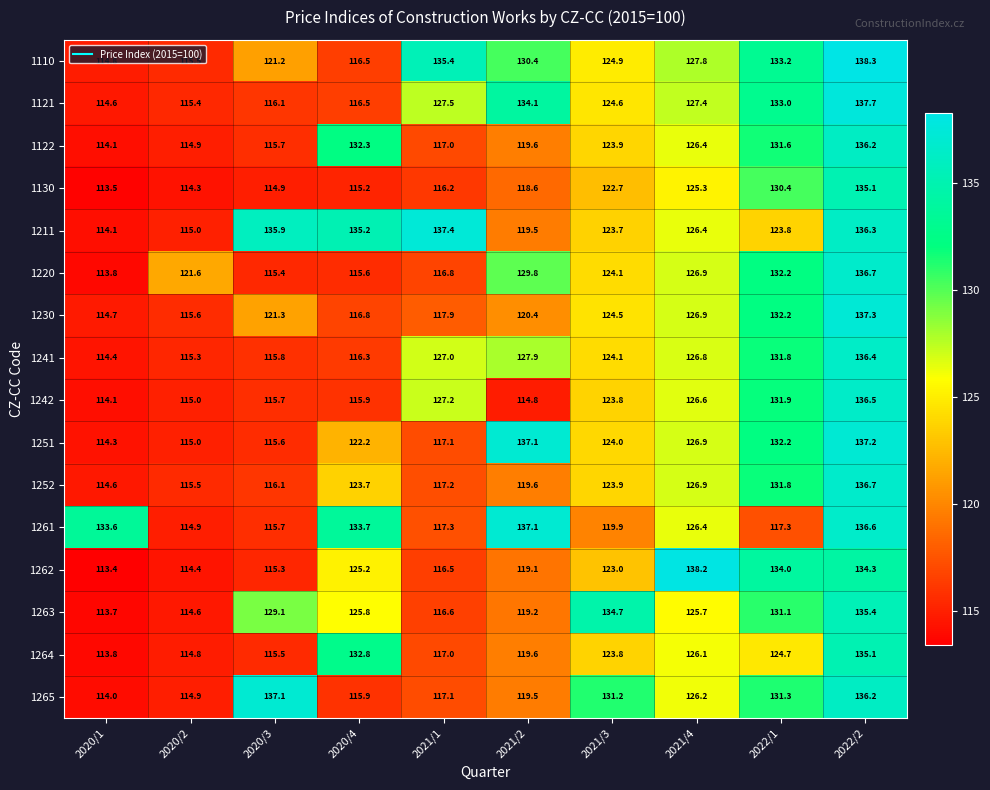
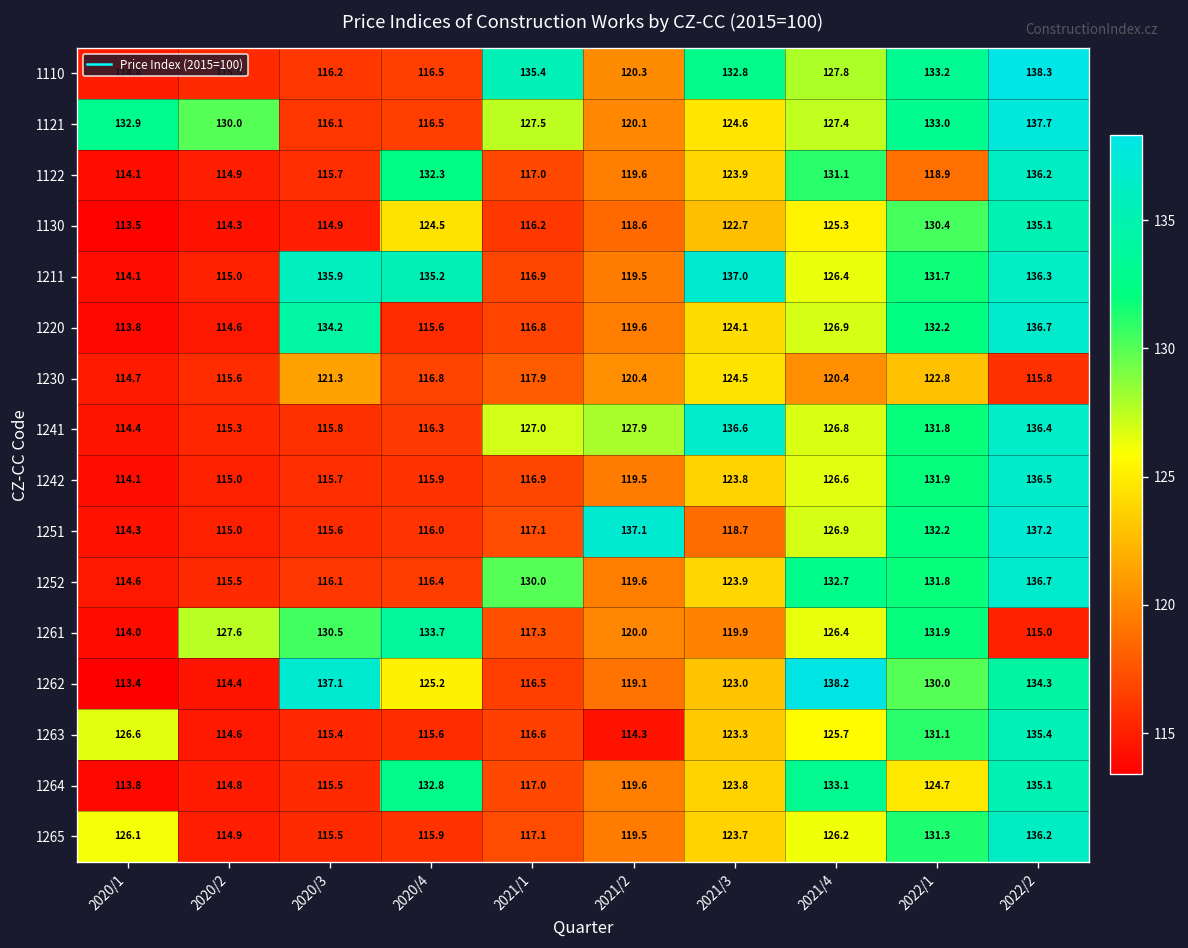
1110, 2020/3: 121.2 -> 116.2
1110, 2021/2: 130.4 -> 120.3
1110, 2021/3: 124.9 -> 132.8
1121, 2020/1: 114.6 -> 132.9
1121, 2020/2: 115.4 -> 130.0
1121, 2021/2: 134.1 -> 120.1
1122, 2021/4: 126.4 -> 131.1
1122, 2022/1: 131.6 -> 118.9
1130, 2020/4: 115.2 -> 124.5
1211, 2021/1: 137.4 -> 116.9
1211, 2021/3: 123.7 -> 137.0
1211, 2022/1: 123.8 -> 131.7
1220, 2020/2: 121.6 -> 114.6
1220, 2020/3: 115.4 -> 134.2
1220, 2021/2: 129.8 -> 119.6
1230, 2021/4: 126.9 -> 120.4
1230, 2022/1: 132.2 -> 122.8
1230, 2022/2: 137.3 -> 115.8
1241, 2021/3: 124.1 -> 136.6
1242, 2021/1: 127.2 -> 116.9
1242, 2021/2: 114.8 -> 119.5
1251, 2020/4: 122.2 -> 116.0
1251, 2021/3: 124.0 -> 118.7
1252, 2020/4: 123.7 -> 116.4
1252, 2021/1: 117.2 -> 130.0
1252, 2021/4: 126.9 -> 132.7
1261, 2020/1: 133.6 -> 114.0
1261, 2020/2: 114.9 -> 127.6
1261, 2020/3: 115.7 -> 130.5
1261, 2021/2: 137.1 -> 120.0
1261, 2022/1: 117.3 -> 131.9
1261, 2022/2: 136.6 -> 115.0
1262, 2020/3: 115.3 -> 137.1
1262, 2022/1: 134.0 -> 130.0
1263, 2020/1: 113.7 -> 126.6
1263, 2020/3: 129.1 -> 115.4
1263, 2020/4: 125.8 -> 115.6
1263, 2021/2: 119.2 -> 114.3
1263, 2021/3: 134.7 -> 123.3
1264, 2021/4: 126.1 -> 133.1
1265, 2020/1: 114.0 -> 126.1
1265, 2020/3: 137.1 -> 115.5
1265, 2021/3: 131.2 -> 123.7
